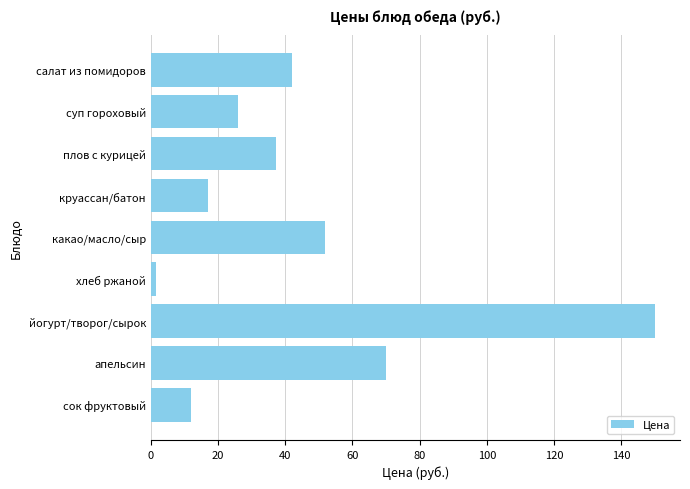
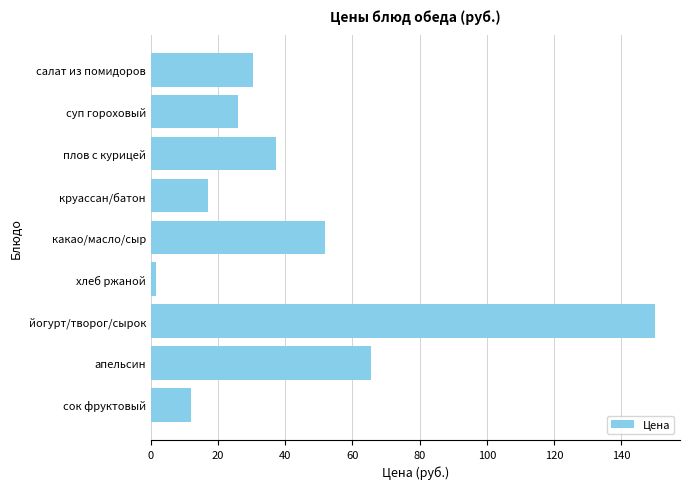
салат из помидоров: 42 -> 31
апельсин: 70 -> 66
